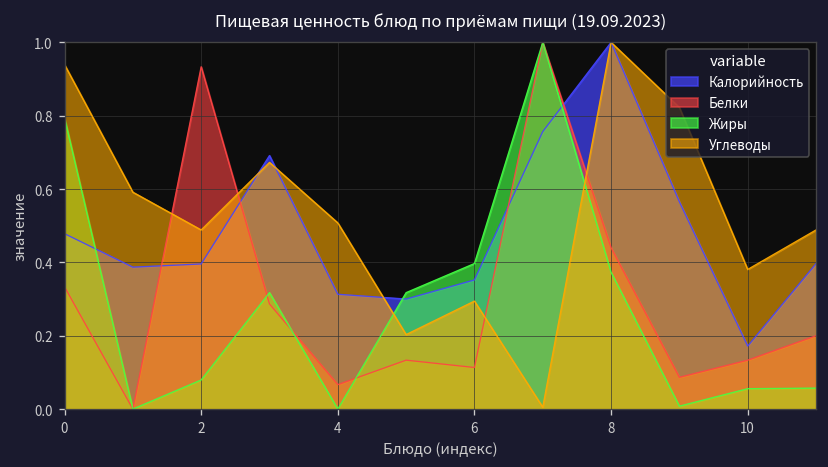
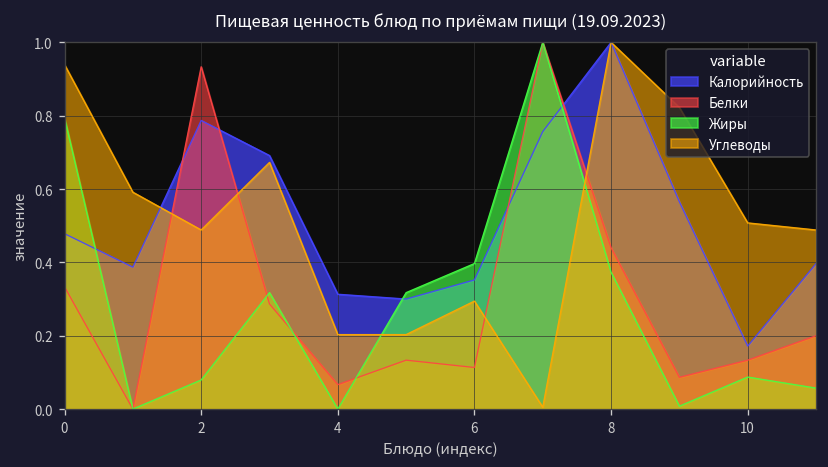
Калорийность, 2: 0.40 -> 0.79
Углеводы, 4: 0.51 -> 0.20
Жиры, 10: 0.06 -> 0.09
Углеводы, 10: 0.38 -> 0.51
